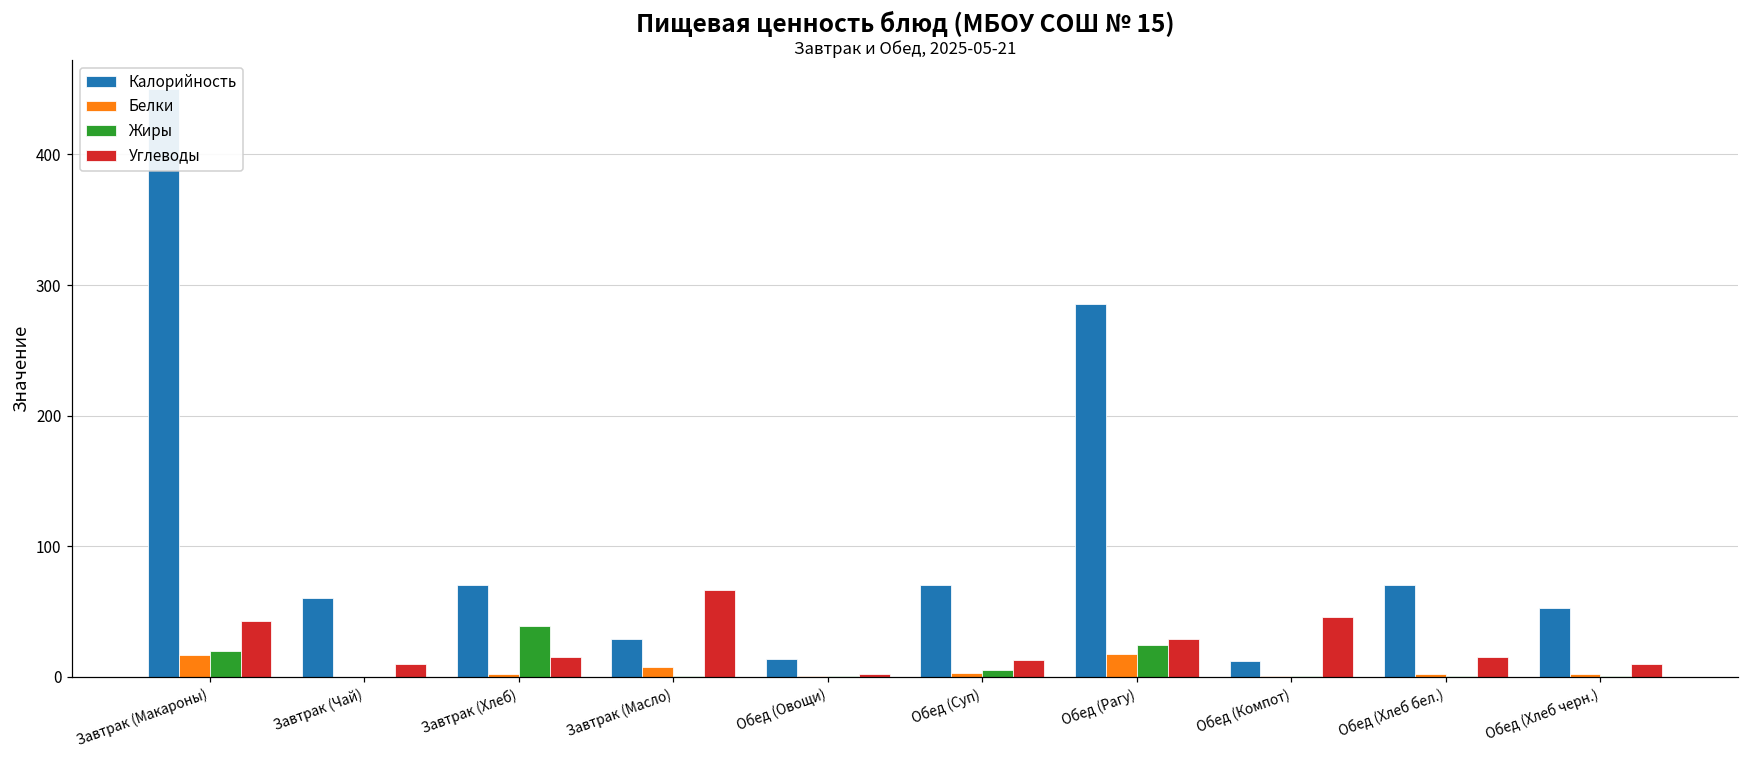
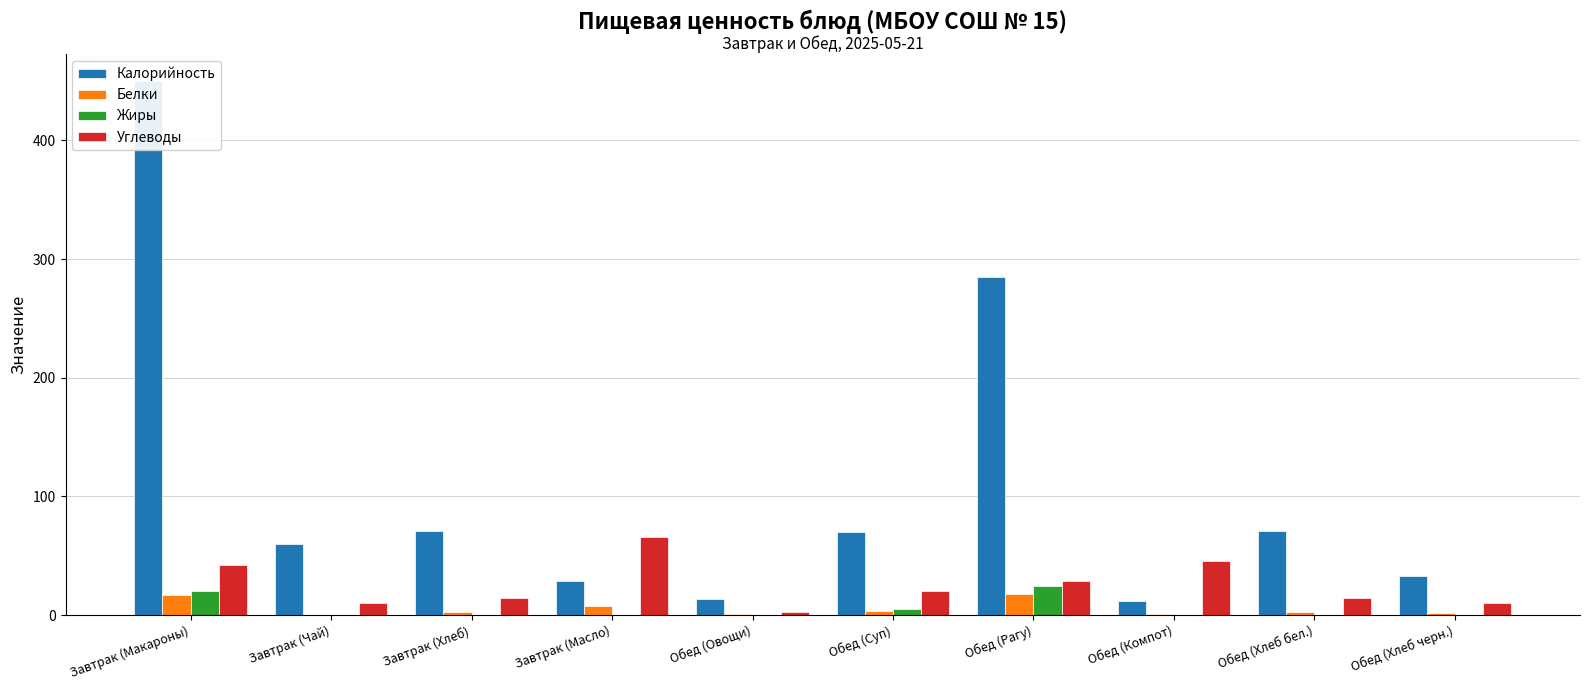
Жиры, Завтрак (Хлеб): 39 -> 0
Углеводы, Обед (Суп): 13 -> 20
Калорийность, Обед (Хлеб черн.): 52 -> 33
